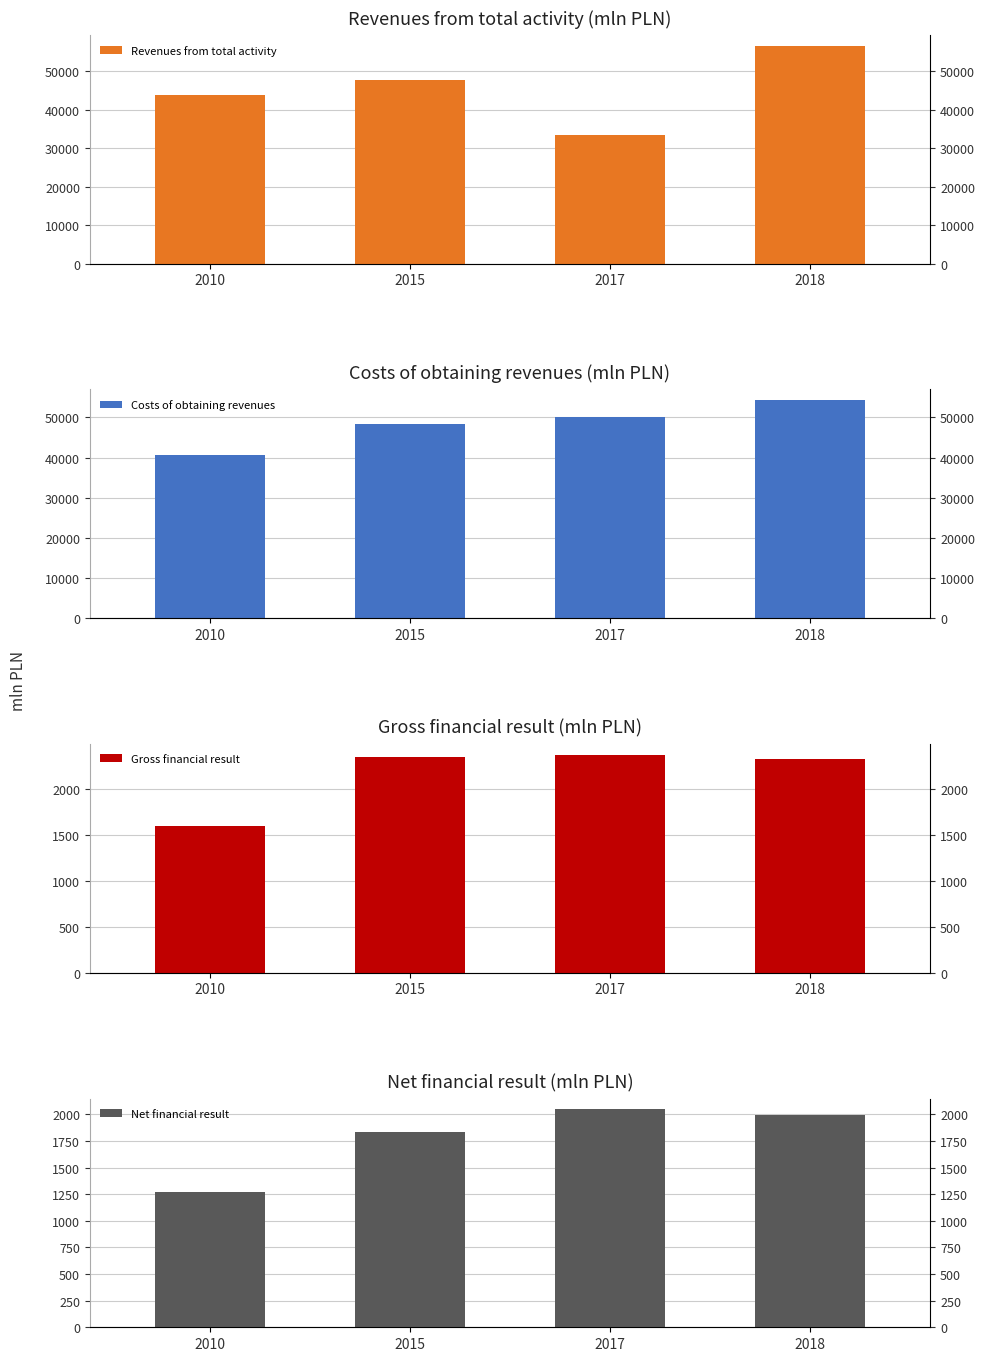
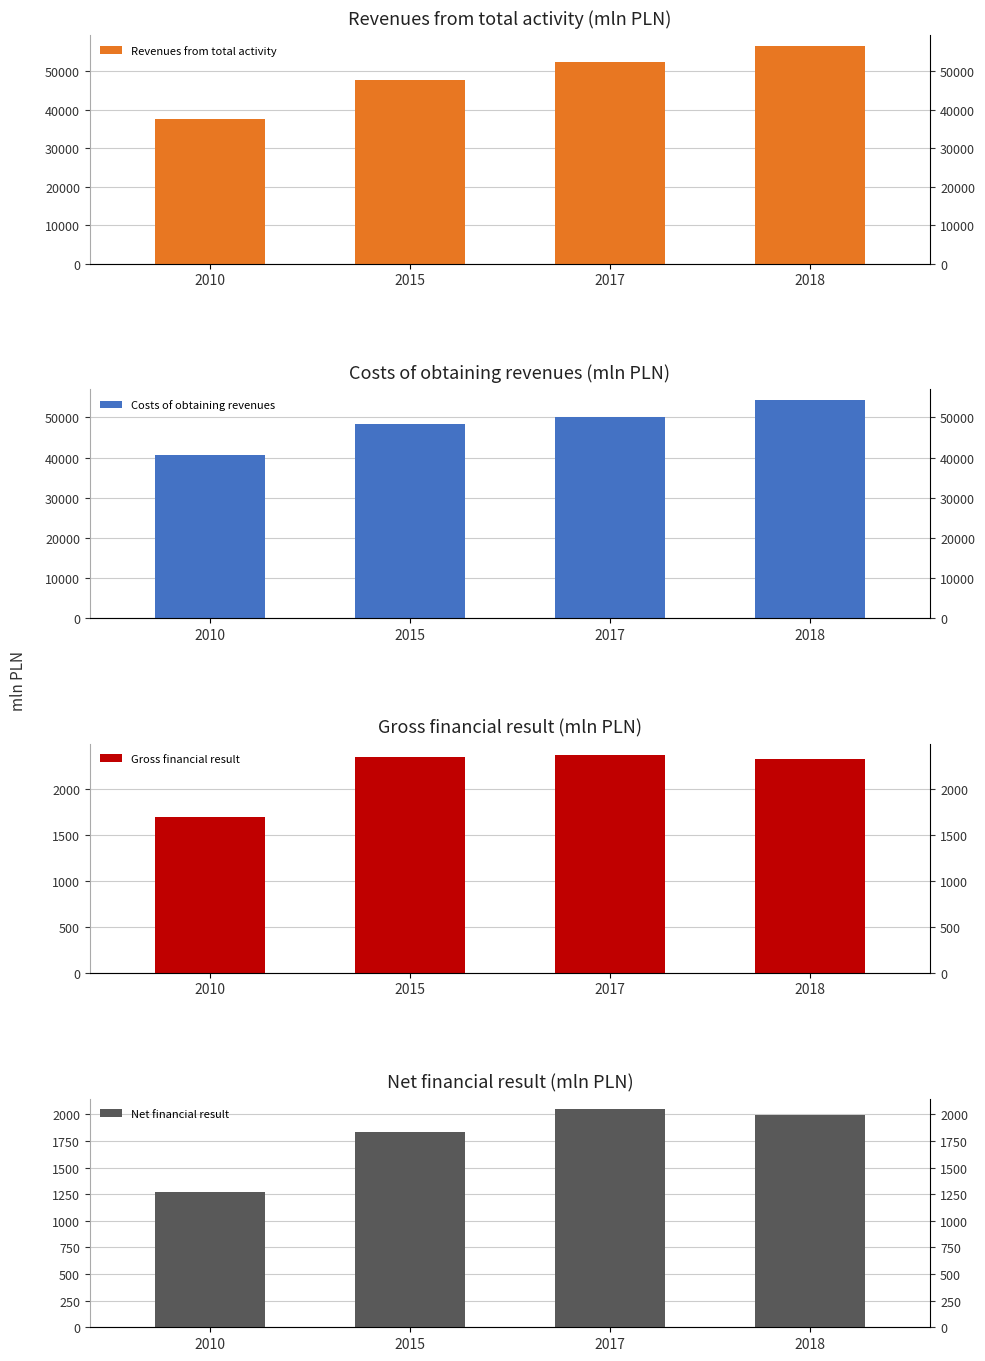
Revenues from total activity (mln PLN), 2010: 44000 -> 38000
Revenues from total activity (mln PLN), 2017: 33000 -> 52000
Gross financial result (mln PLN), 2010: 1600 -> 1700
